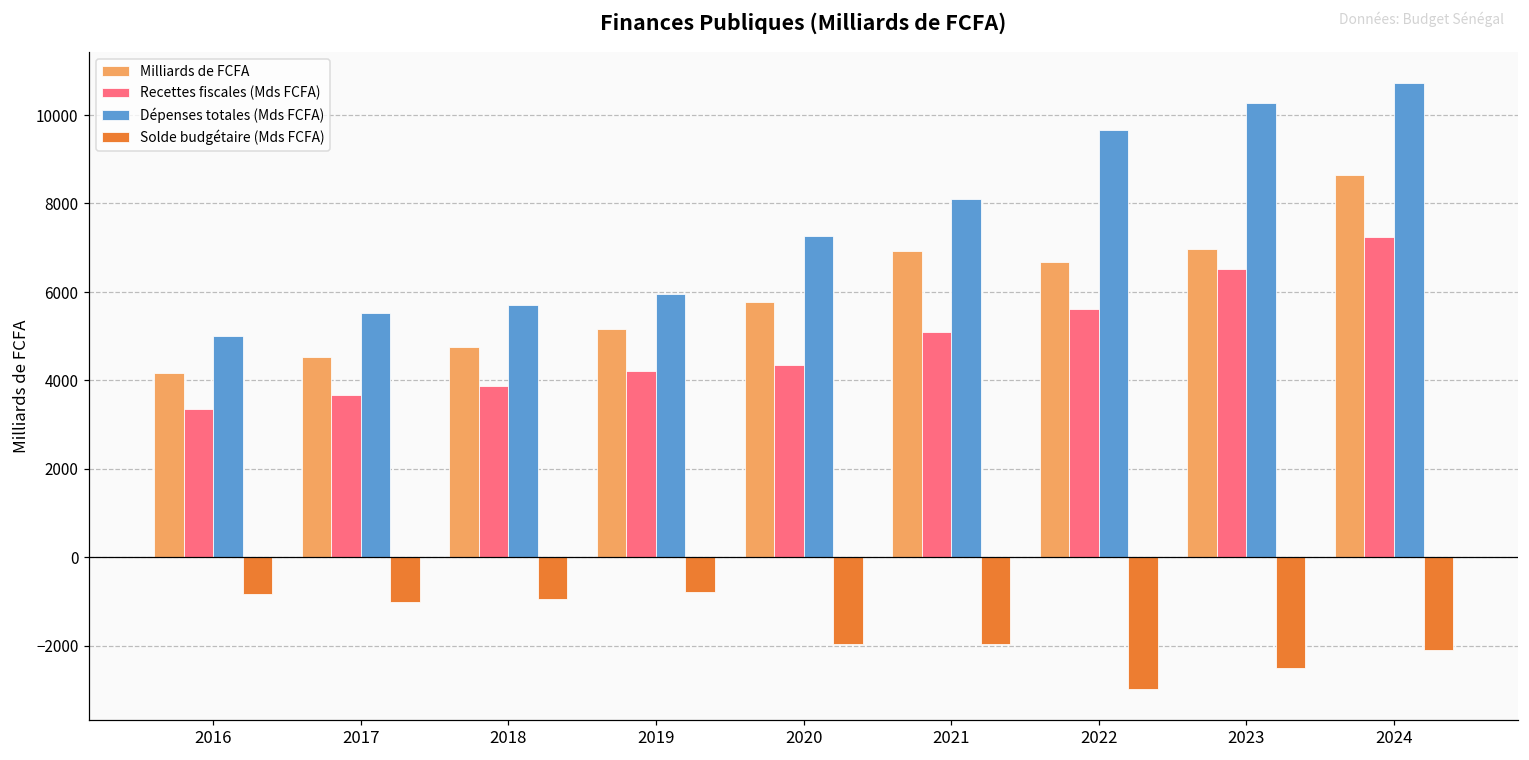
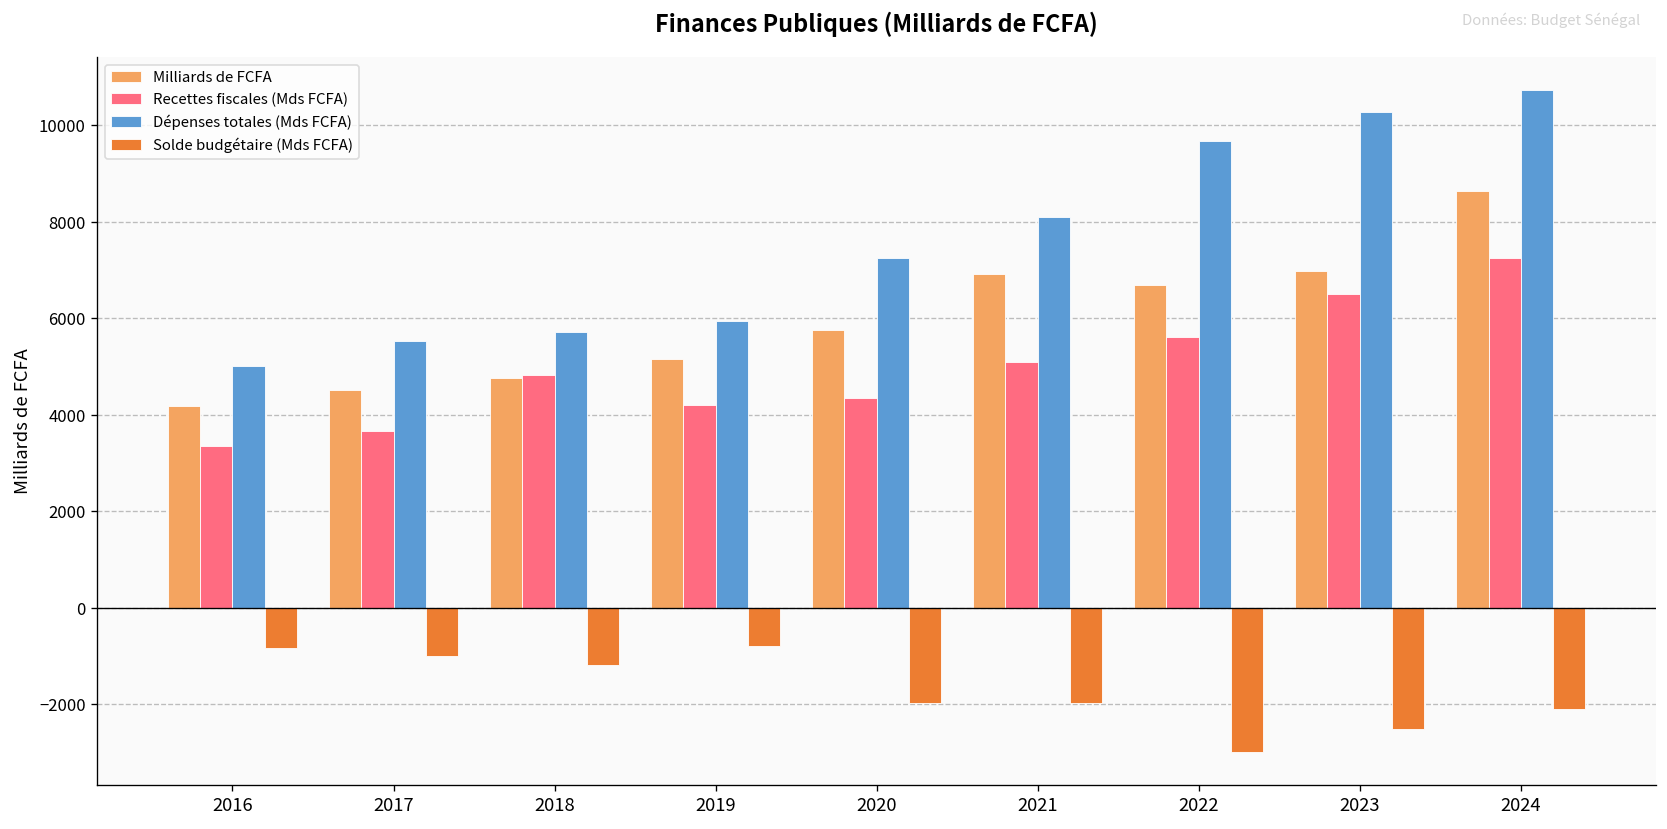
Recettes fiscales (Mds FCFA), 2018: 3900 -> 4800
Solde budgétaire (Mds FCFA), 2018: -900 -> -1200
